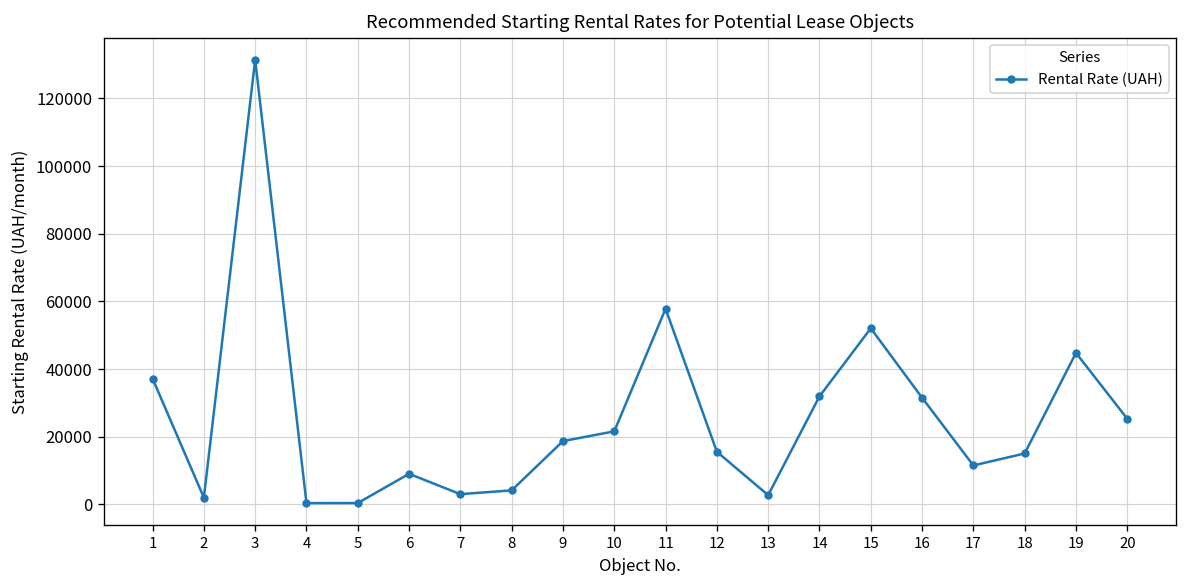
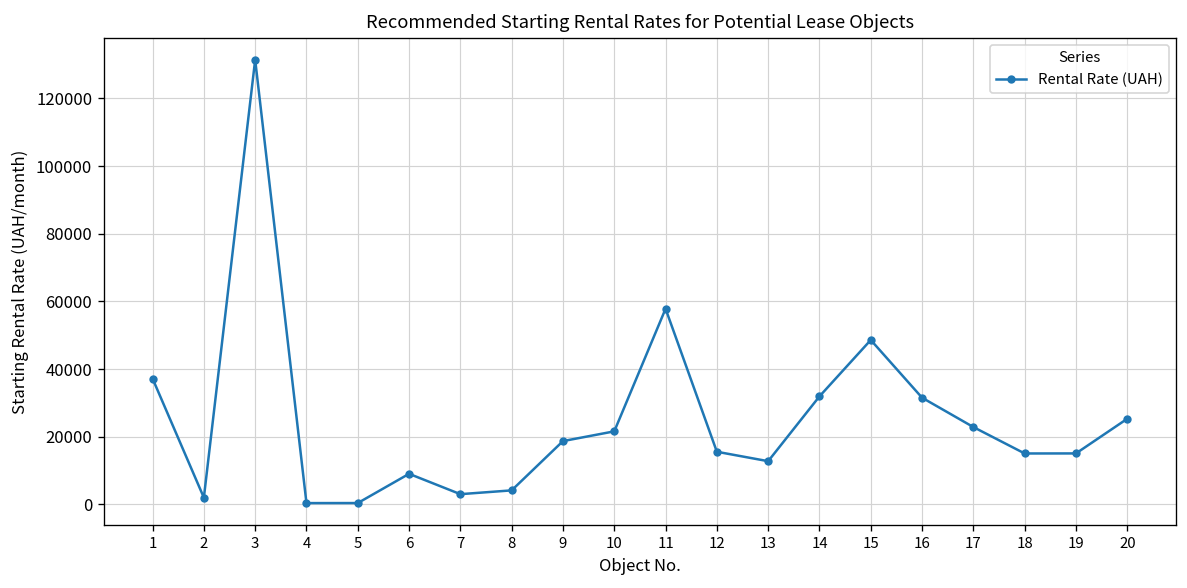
13: 3000 -> 13000
15: 52000 -> 49000
17: 12000 -> 23000
19: 45000 -> 15000
